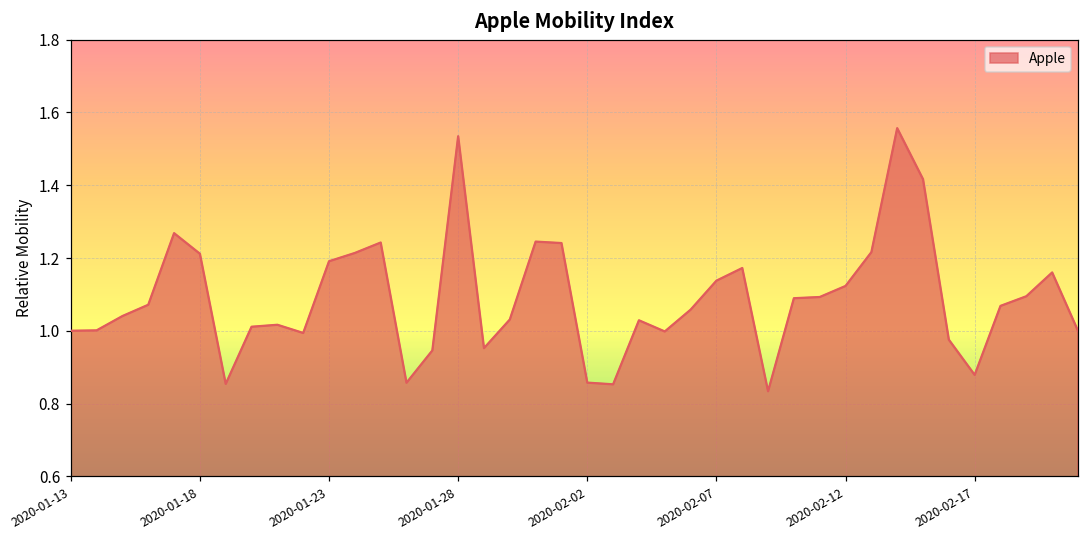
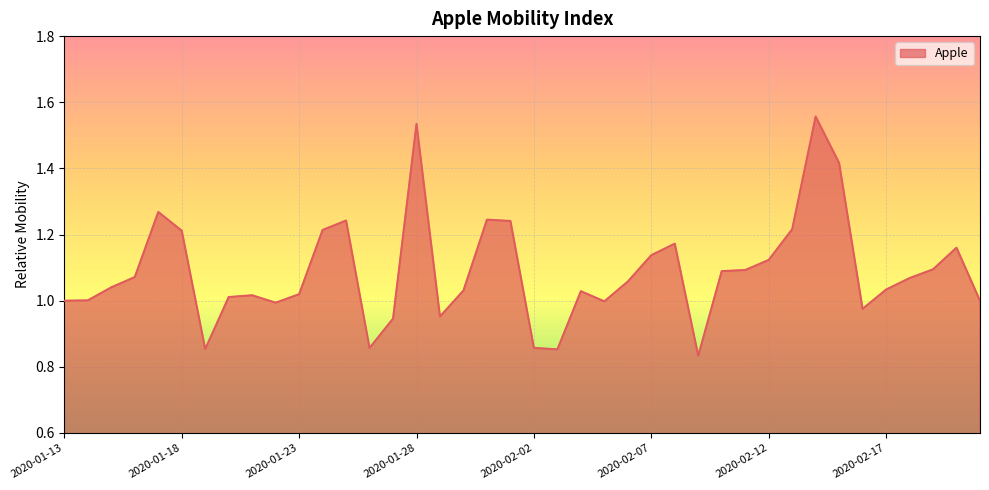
2020-01-23: 1.19 -> 1.02
2020-02-17: 0.88 -> 1.03
